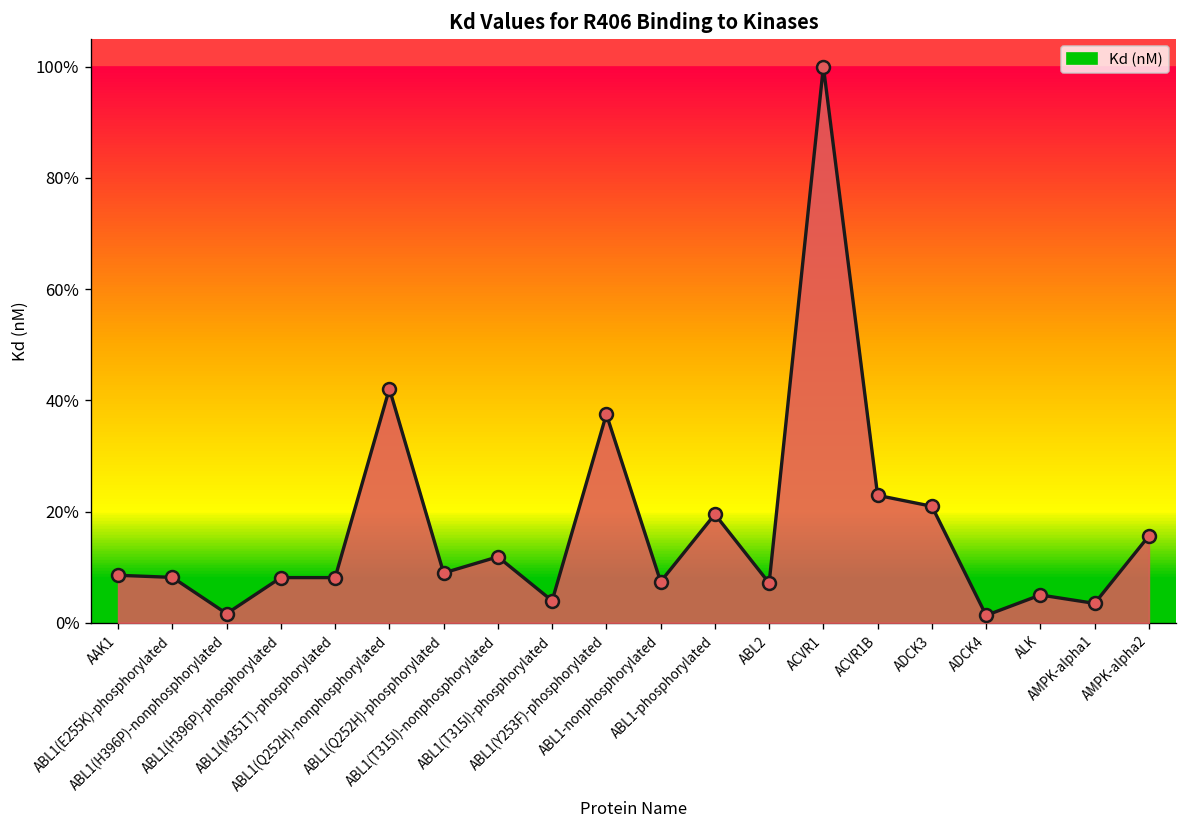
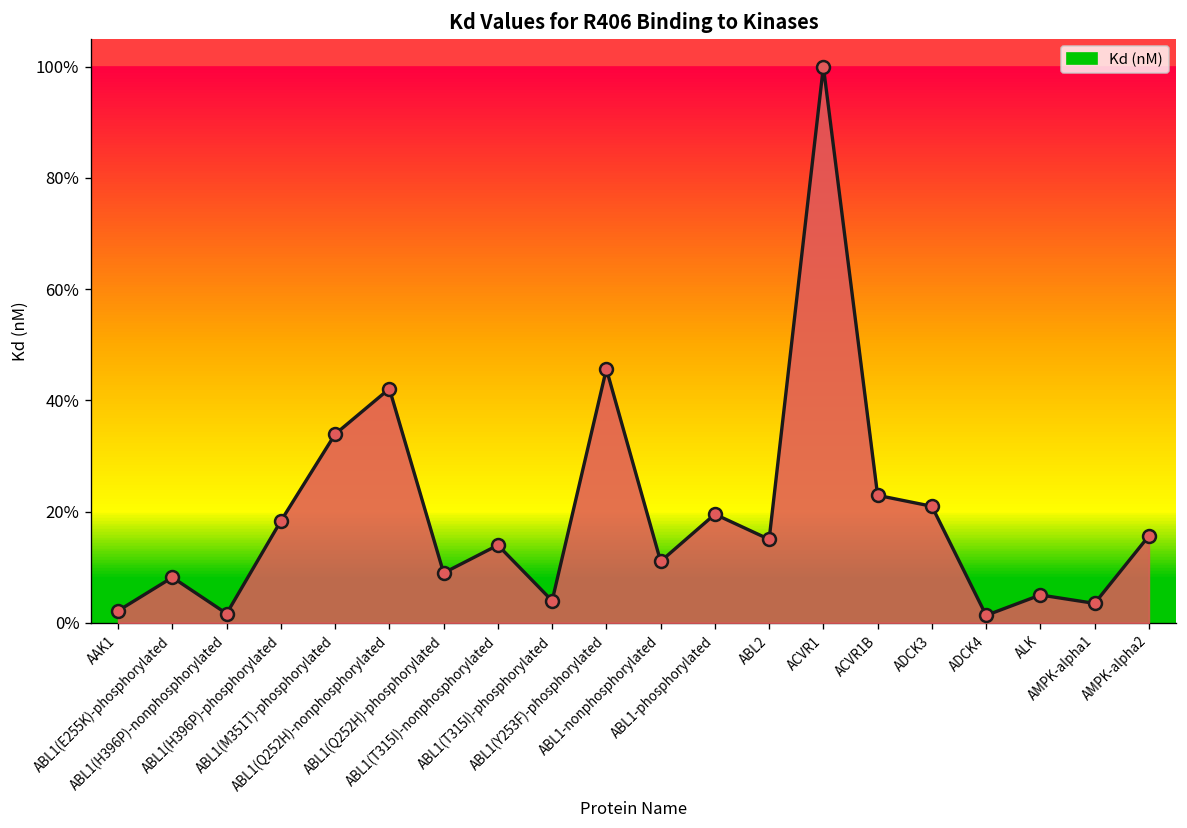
AAK1: 9% -> 2%
ABL1(H396P)-phosphorylated: 8% -> 18%
ABL1(M351T)-phosphorylated: 8% -> 34%
ABL1(T315I)-nonphosphorylated: 12% -> 14%
ABL1(Y253F)-phosphorylated: 38% -> 46%
ABL1-nonphosphorylated: 7% -> 11%
ABL2: 7% -> 15%
